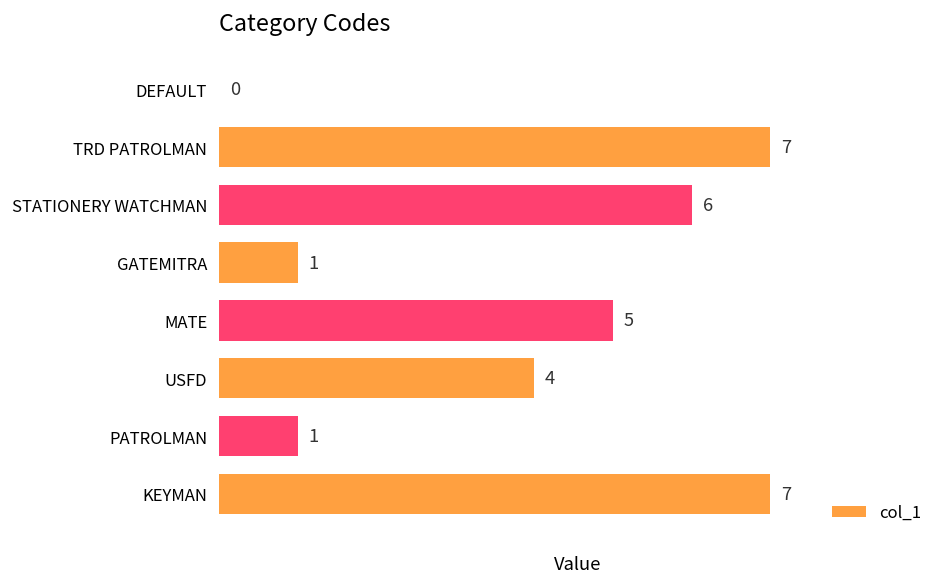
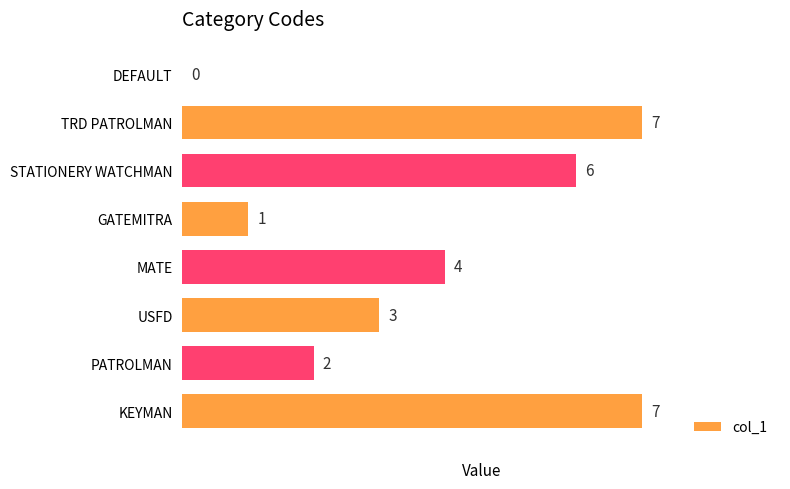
MATE: 5 -> 4
USFD: 4 -> 3
PATROLMAN: 1 -> 2
